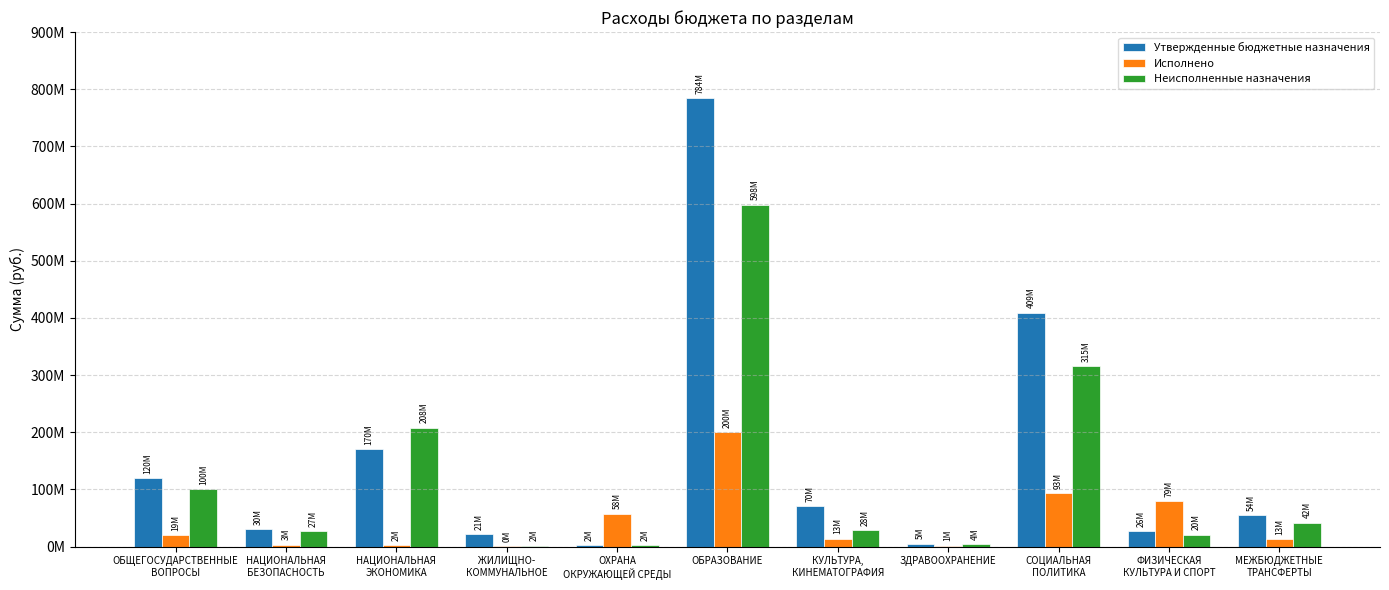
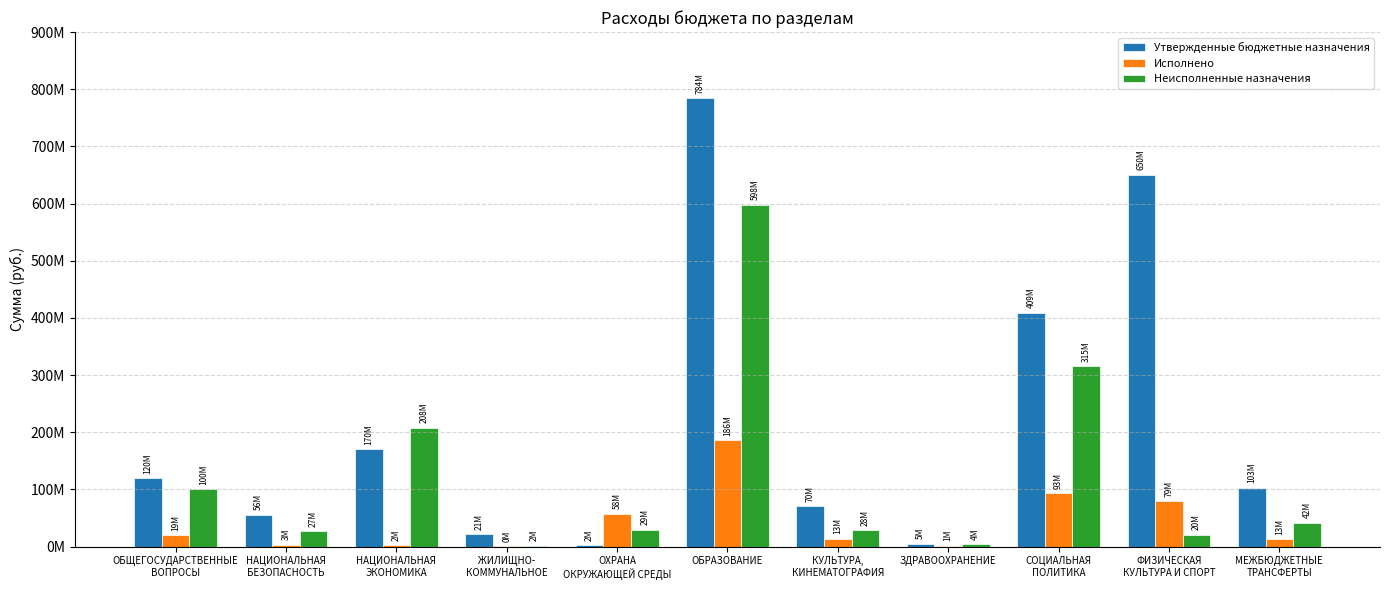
Утвержденные бюджетные назначения, НАЦИОНАЛЬНАЯ БЕЗОПАСНОСТЬ: 30M -> 56M
Неисполненные назначения, ОХРАНА ОКРУЖАЮЩЕЙ СРЕДЫ: 2M -> 29M
Исполнено, ОБРАЗОВАНИЕ: 200M -> 186M
Утвержденные бюджетные назначения, ФИЗИЧЕСКАЯ КУЛЬТУРА И СПОРТ: 26M -> 650M
Утвержденные бюджетные назначения, МЕЖБЮДЖЕТНЫЕ ТРАНСФЕРТЫ: 54M -> 103M
